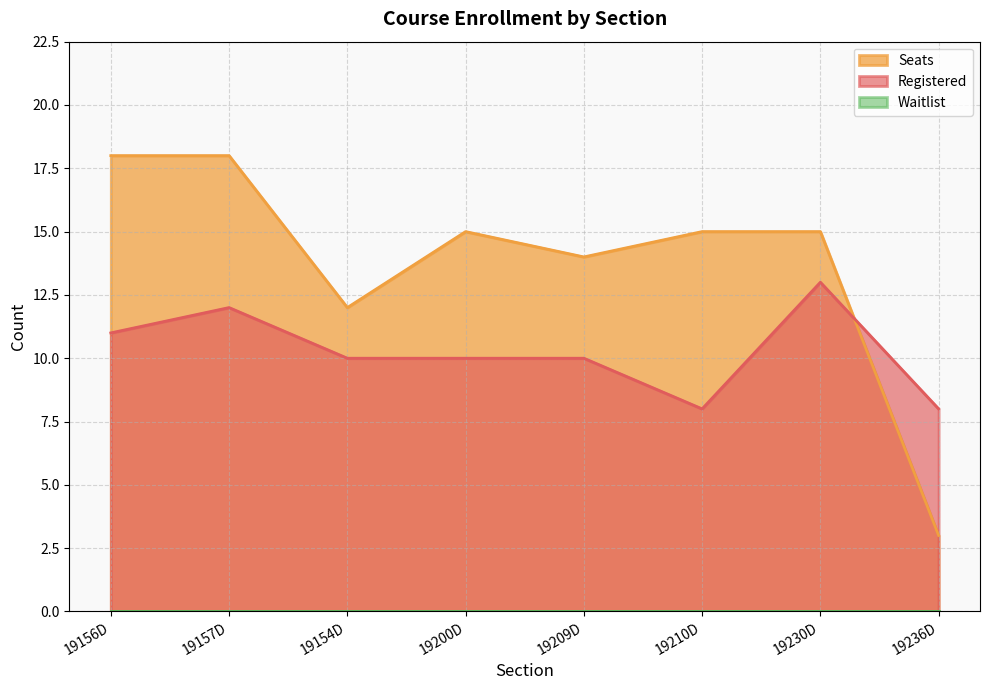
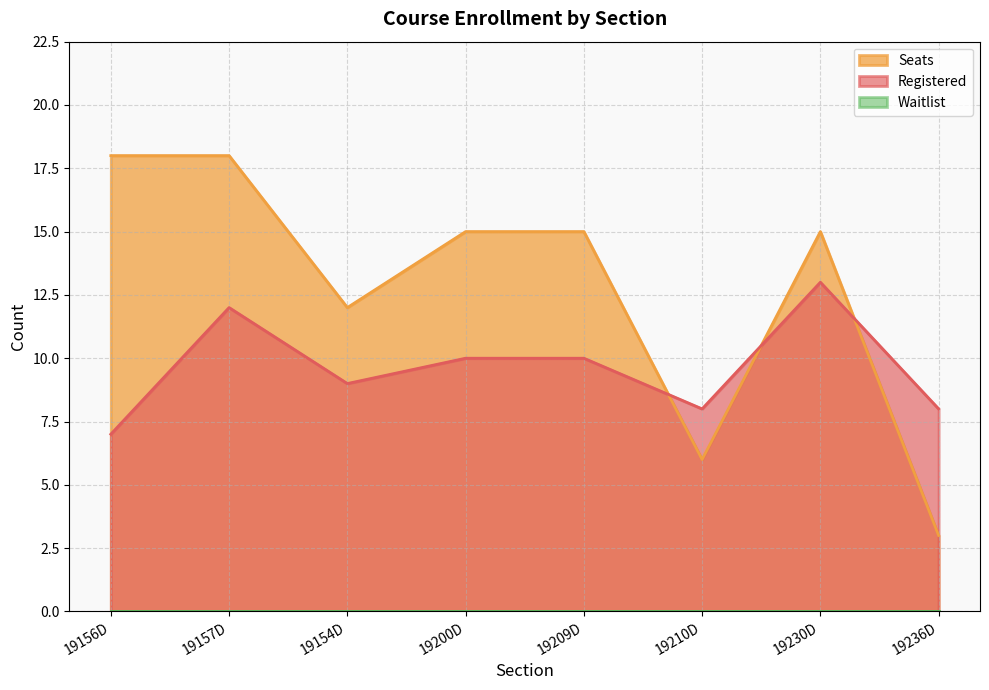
Registered, 19156D: 11 -> 7
Registered, 19154D: 10 -> 9
Seats, 19209D: 14 -> 15
Seats, 19210D: 15 -> 6
